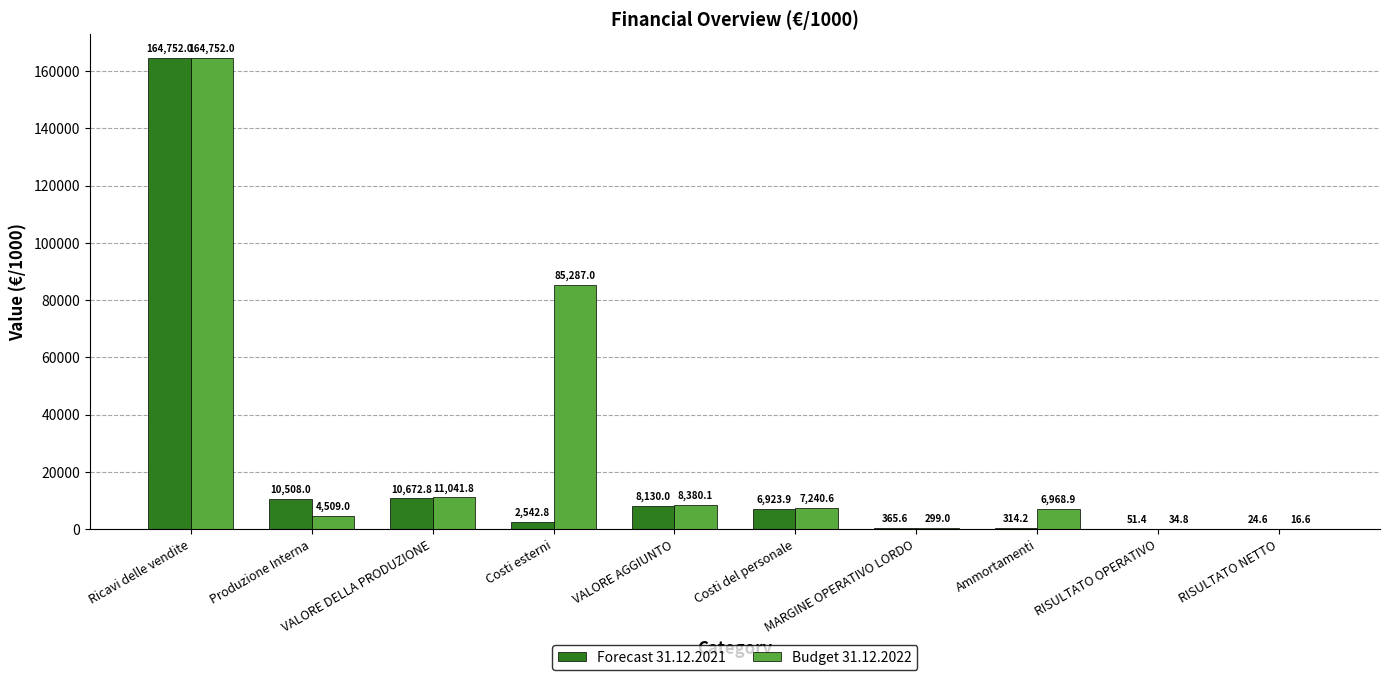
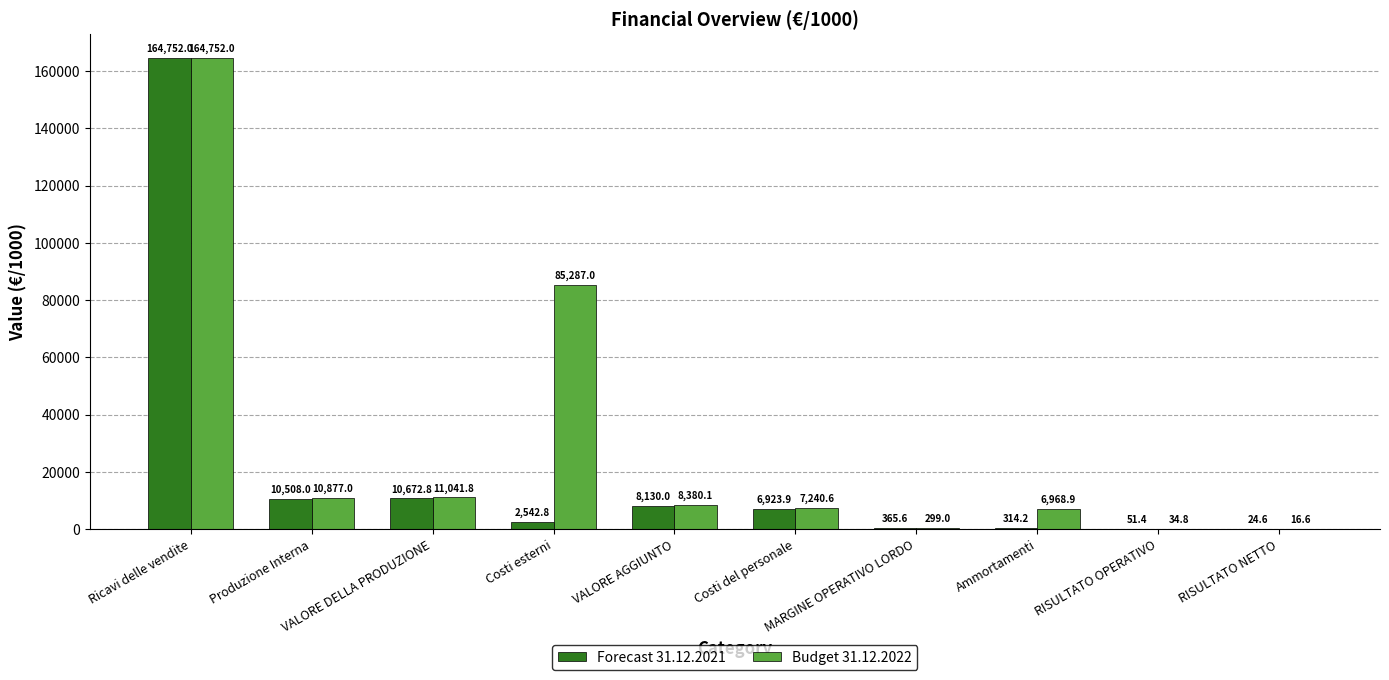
Budget 31.12.2022, Produzione Interna: 4,509.0 -> 10,877.0
